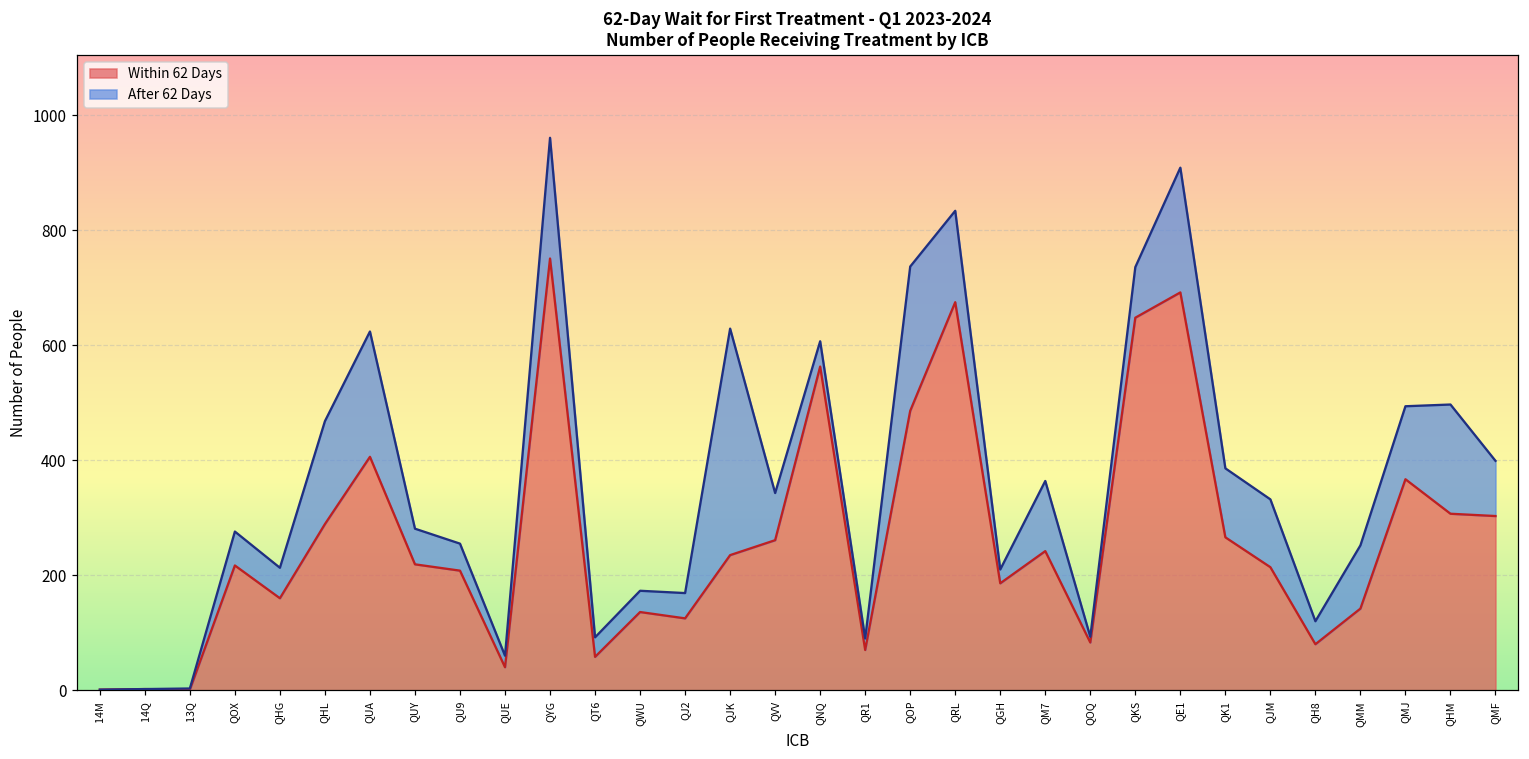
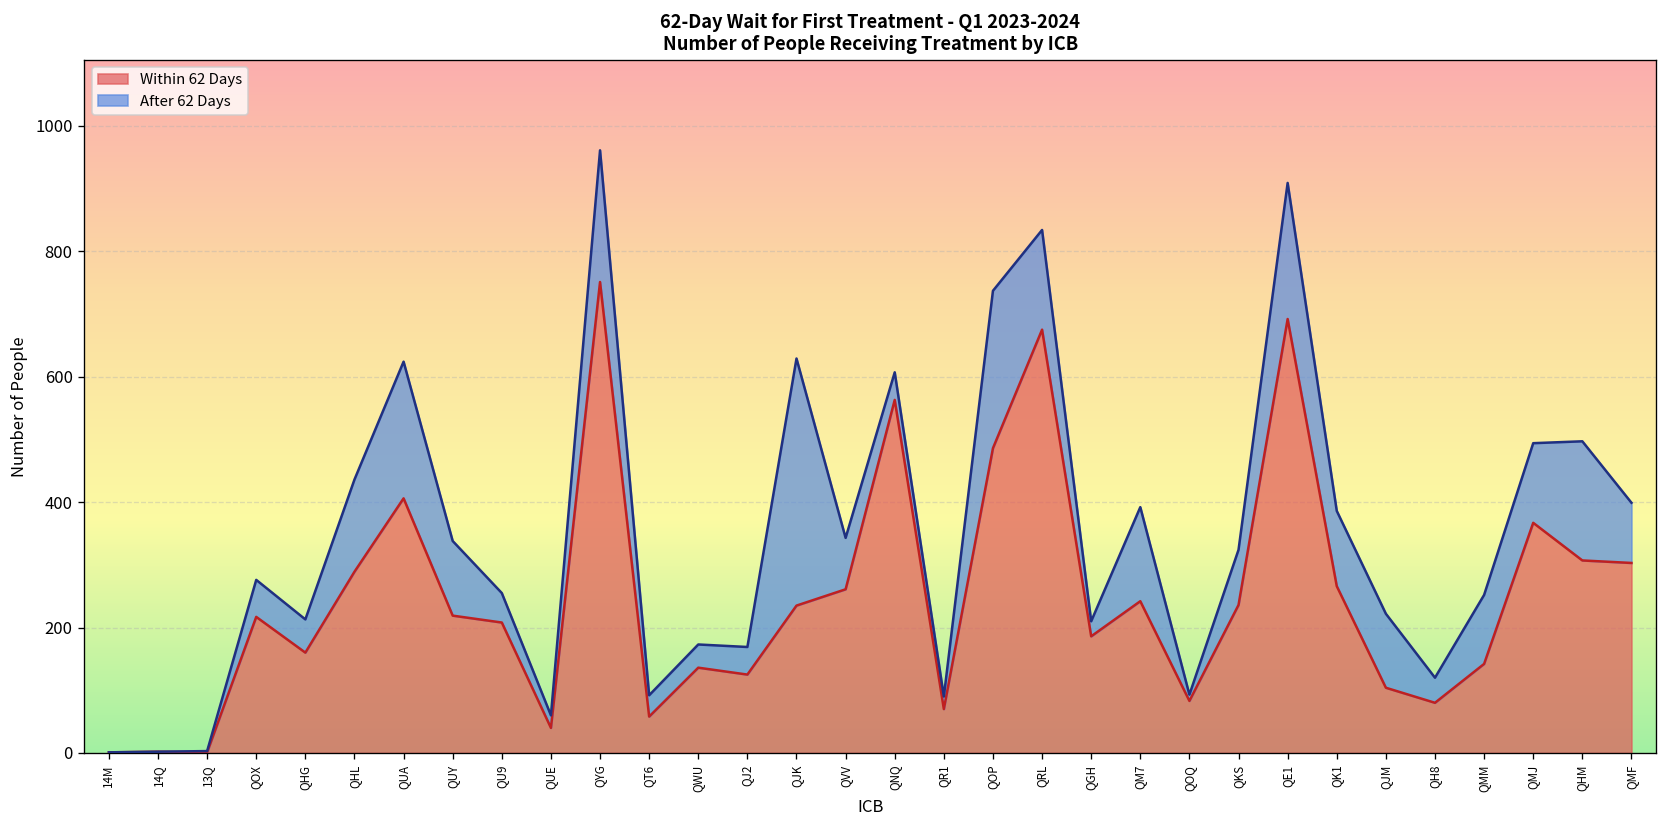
After 62 Days, QHL: 180 -> 150
After 62 Days, QUY: 60 -> 120
After 62 Days, QM7: 120 -> 150
Within 62 Days, QKS: 650 -> 240
Within 62 Days, QJM: 210 -> 100
